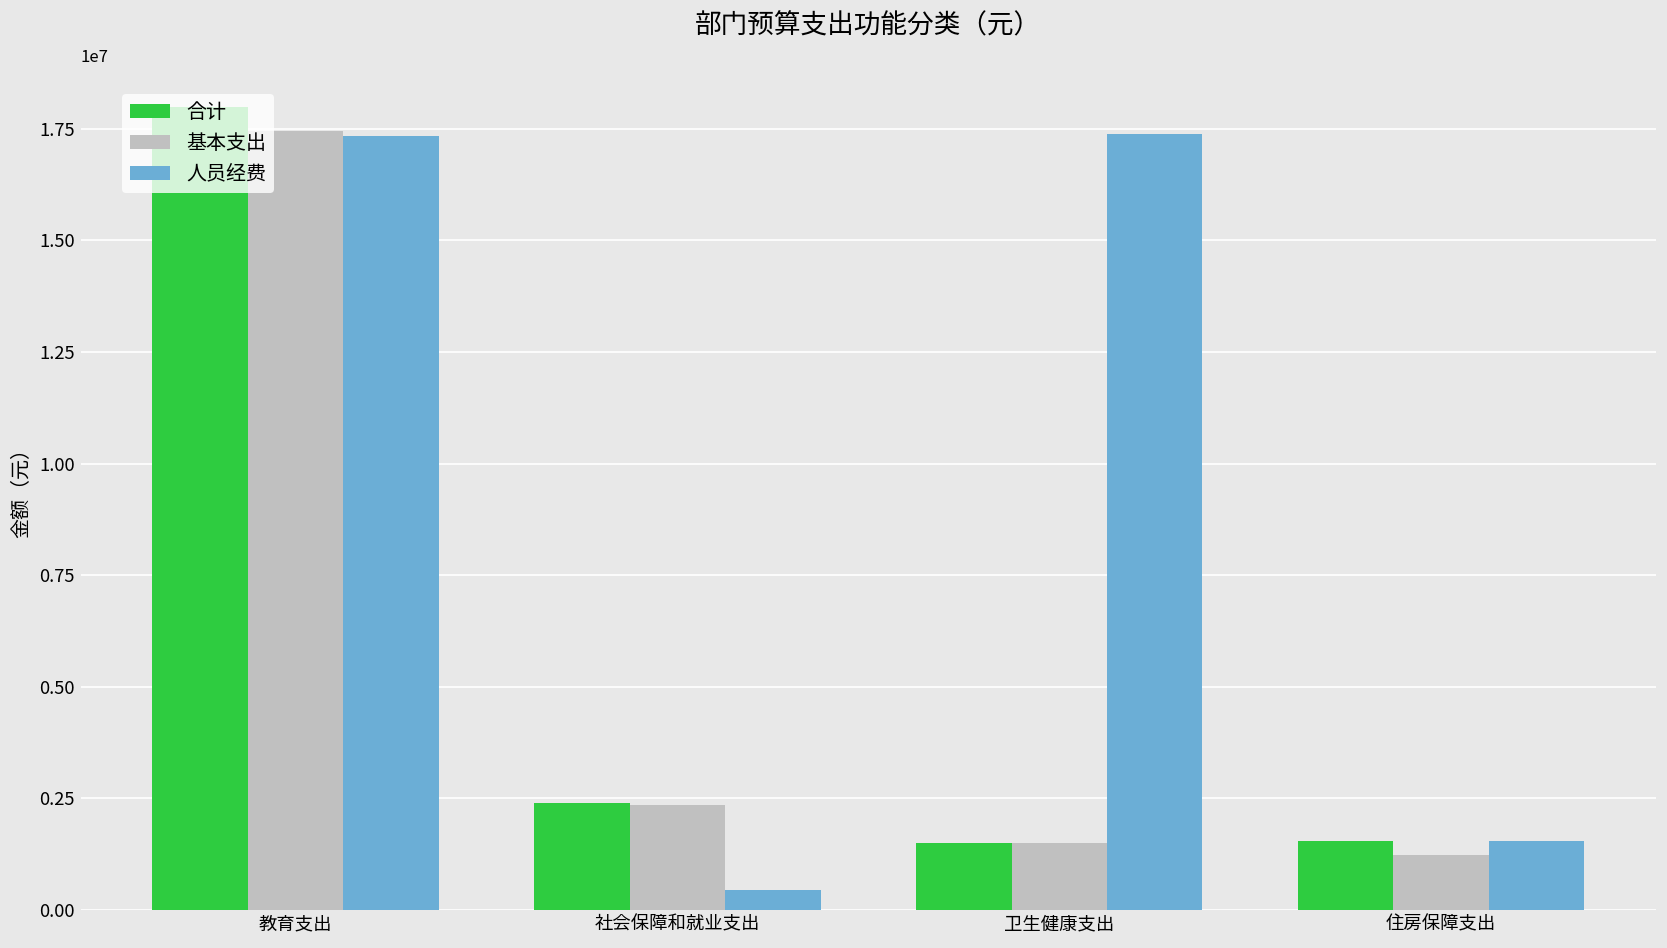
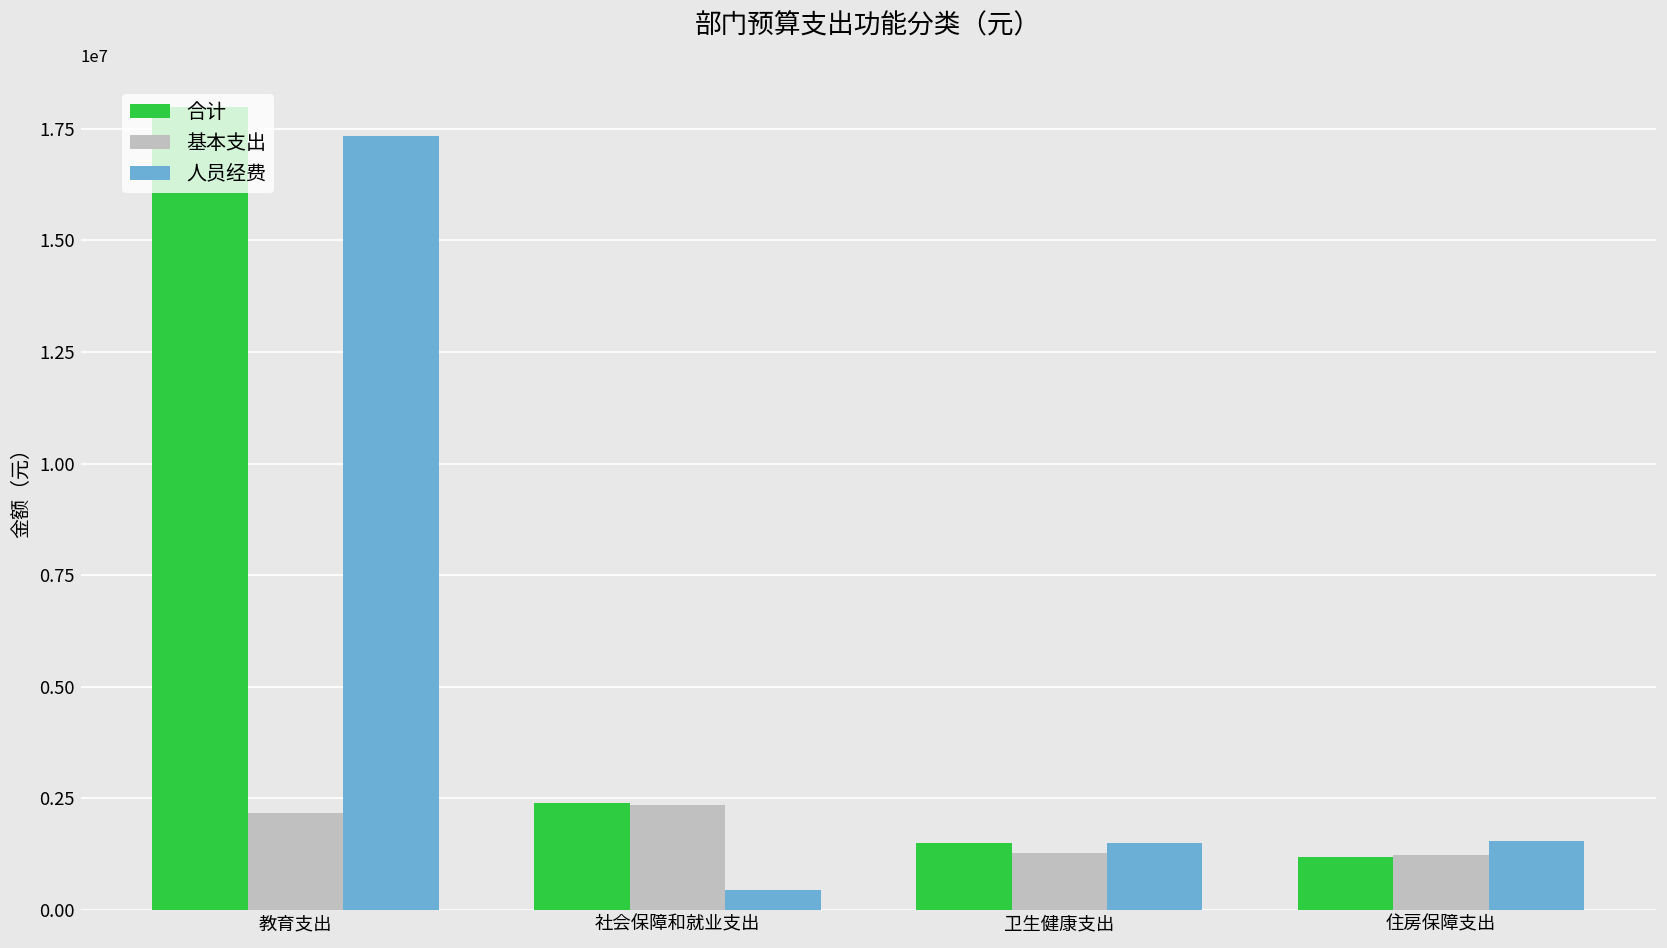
基本支出, 教育支出: 17500000 -> 2200000
基本支出, 卫生健康支出: 1500000 -> 1300000
人员经费, 卫生健康支出: 17400000 -> 1500000
合计, 住房保障支出: 1500000 -> 1200000
